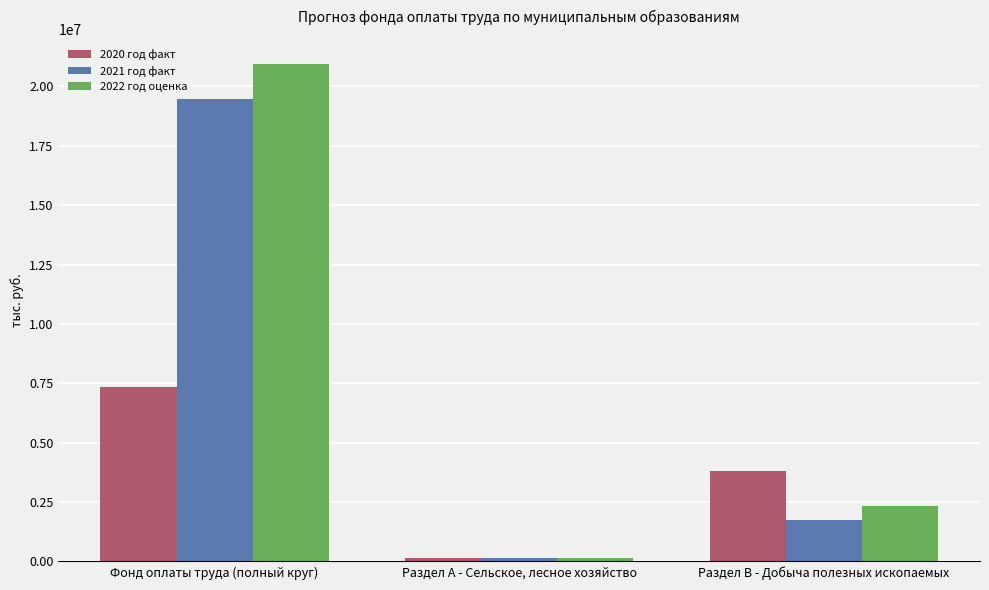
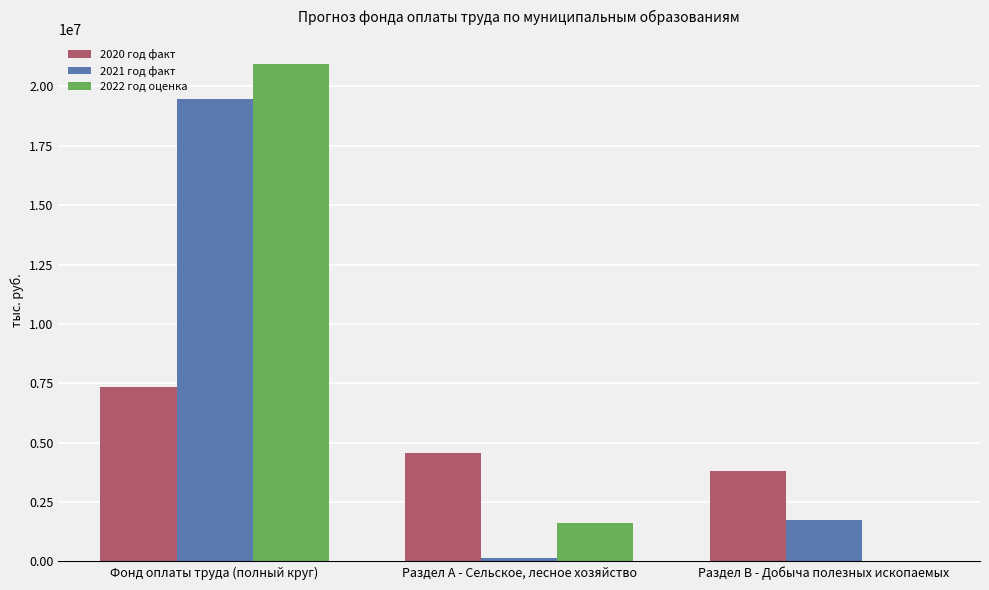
2020 год факт, Раздел А - Сельское, лесное хозяйство: 100000 -> 4600000
2022 год оценка, Раздел А - Сельское, лесное хозяйство: 100000 -> 1600000
2022 год оценка, Раздел В - Добыча полезных ископаемых: 2300000 -> 0
